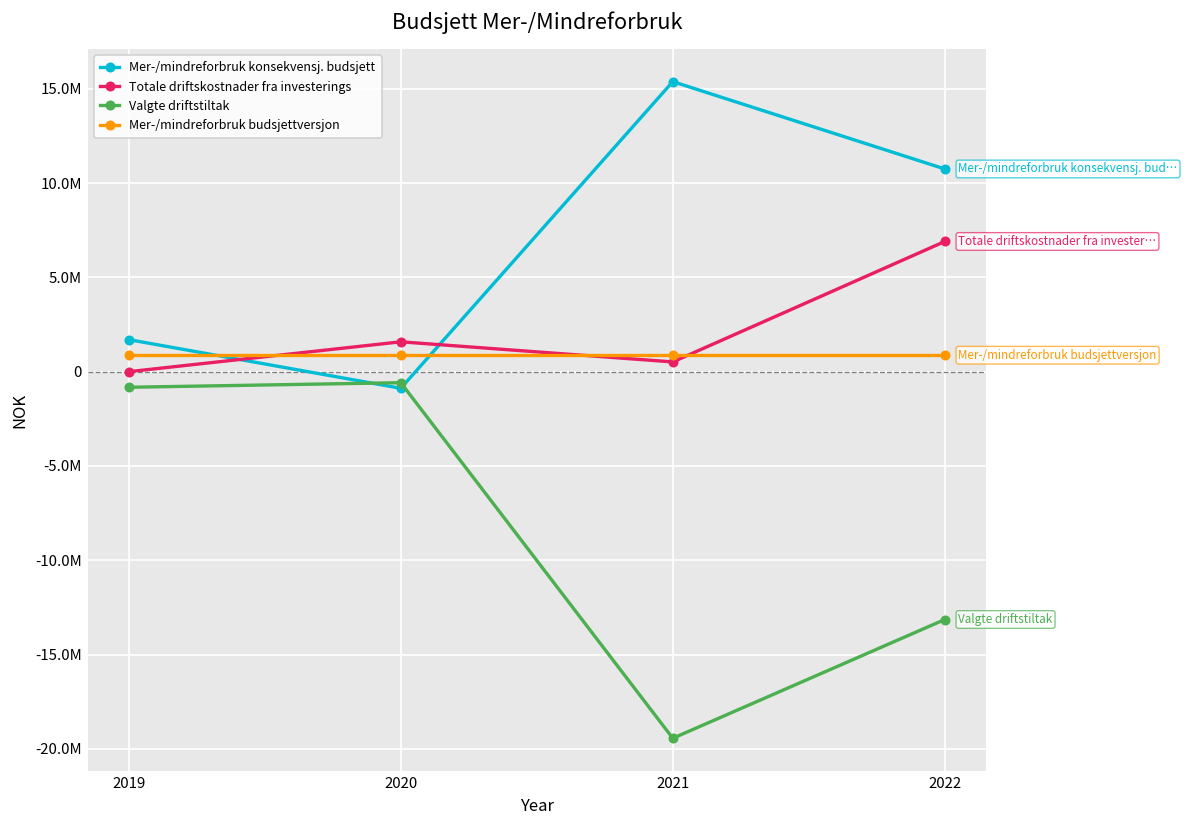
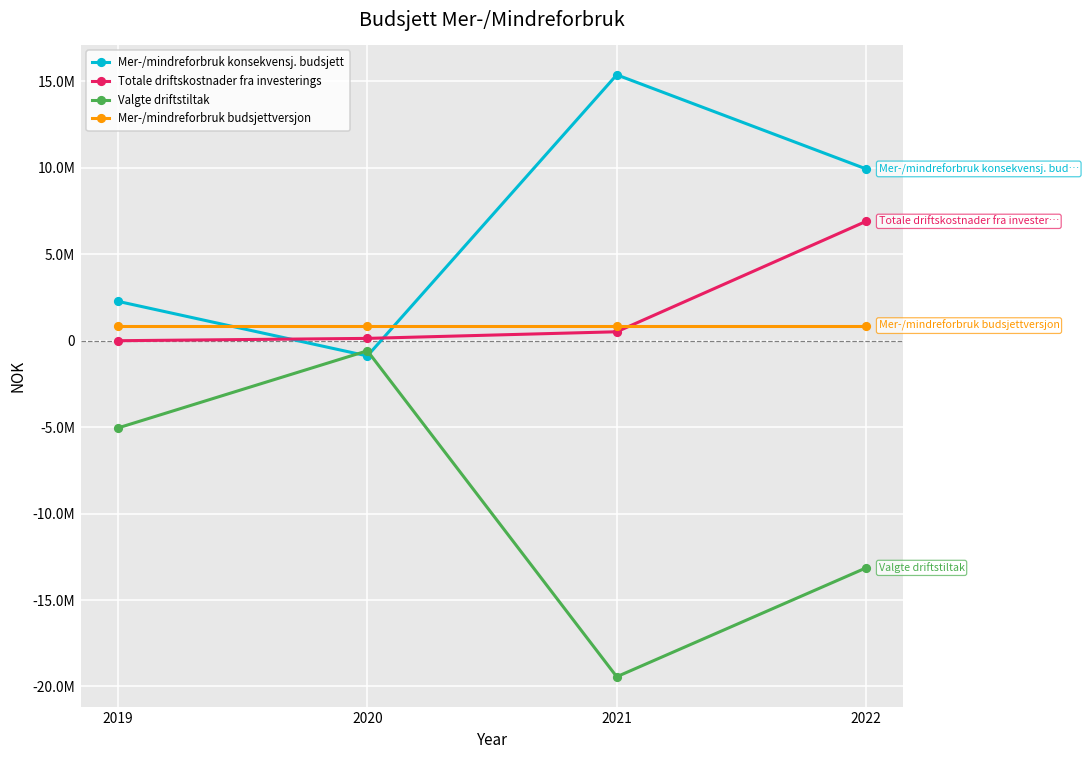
Mer-/mindreforbruk konsekvensj. budsjett, 2019: 1700000 -> 2300000
Valgte driftstiltak, 2019: -800000 -> -5000000
Totale driftskostnader fra investerings, 2020: 1600000 -> 100000
Mer-/mindreforbruk konsekvensj. budsjett, 2022: 10700000 -> 9900000
